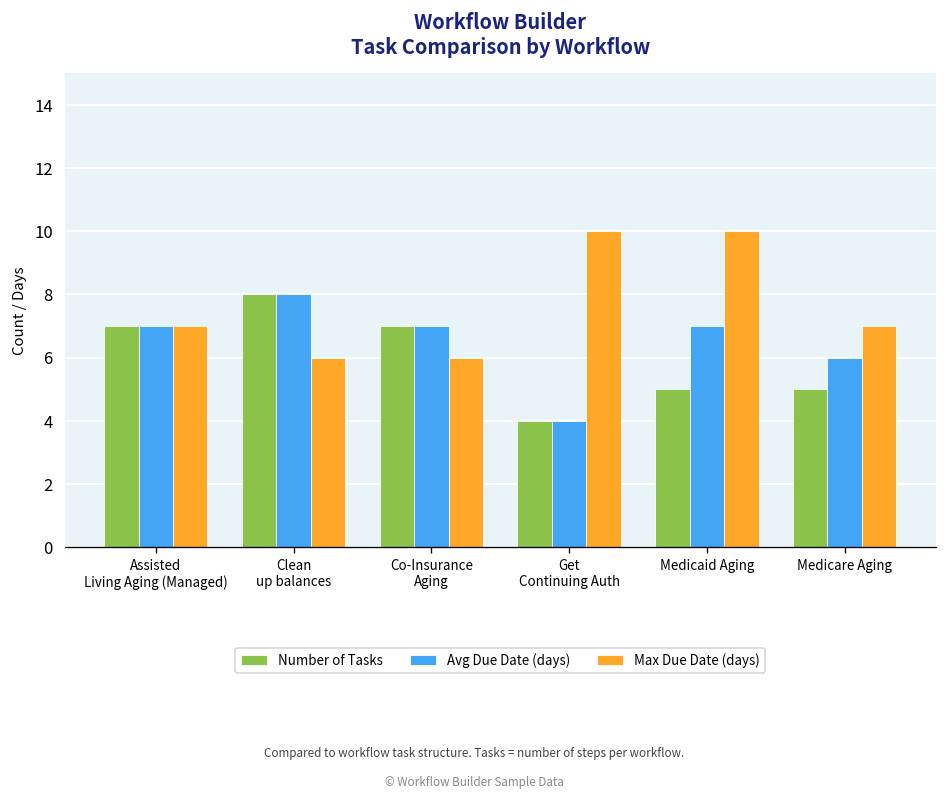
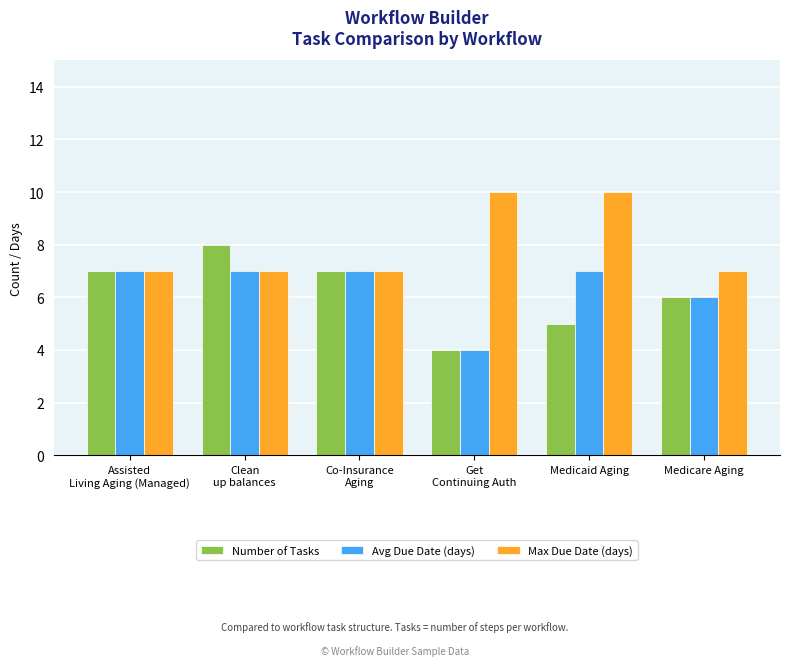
Avg Due Date (days), Clean up balances: 8 -> 7
Max Due Date (days), Clean up balances: 6 -> 7
Max Due Date (days), Co-Insurance Aging: 6 -> 7
Number of Tasks, Medicare Aging: 5 -> 6
